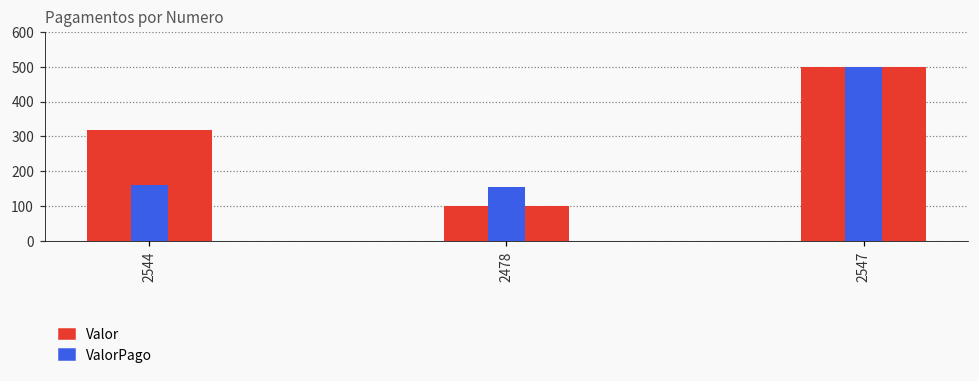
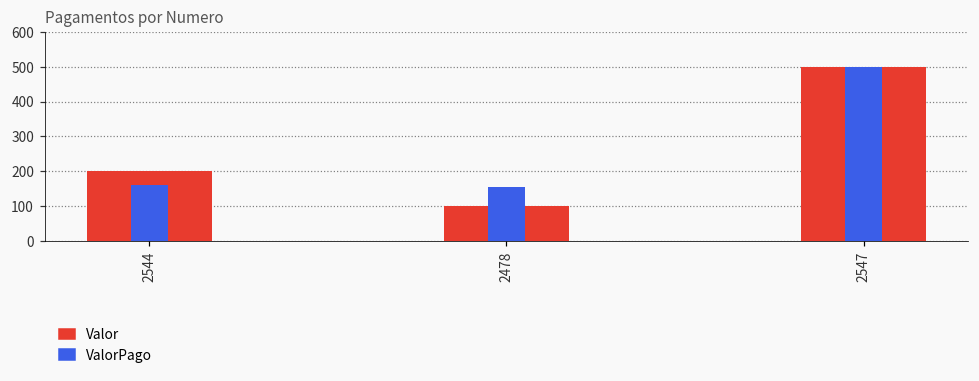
Valor, 2544: 320 -> 200
